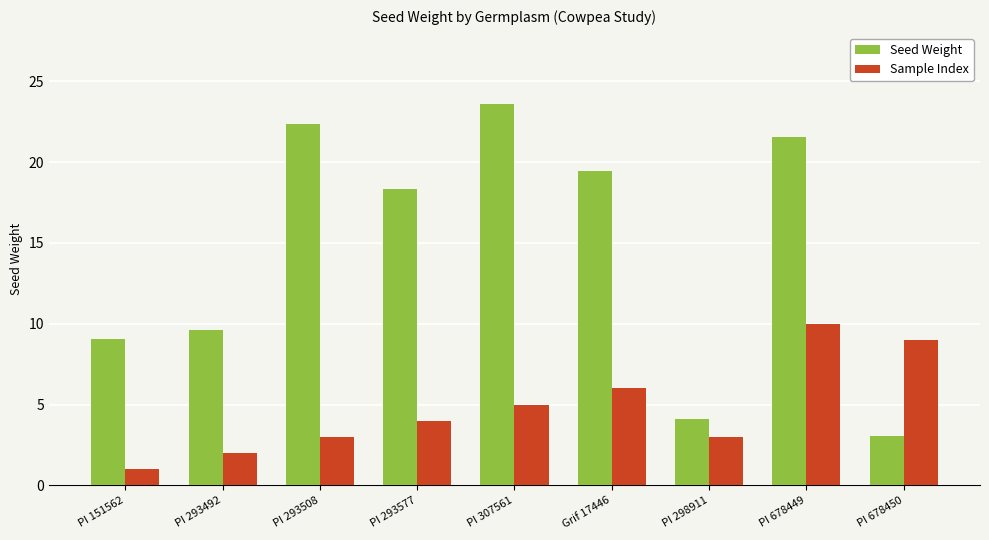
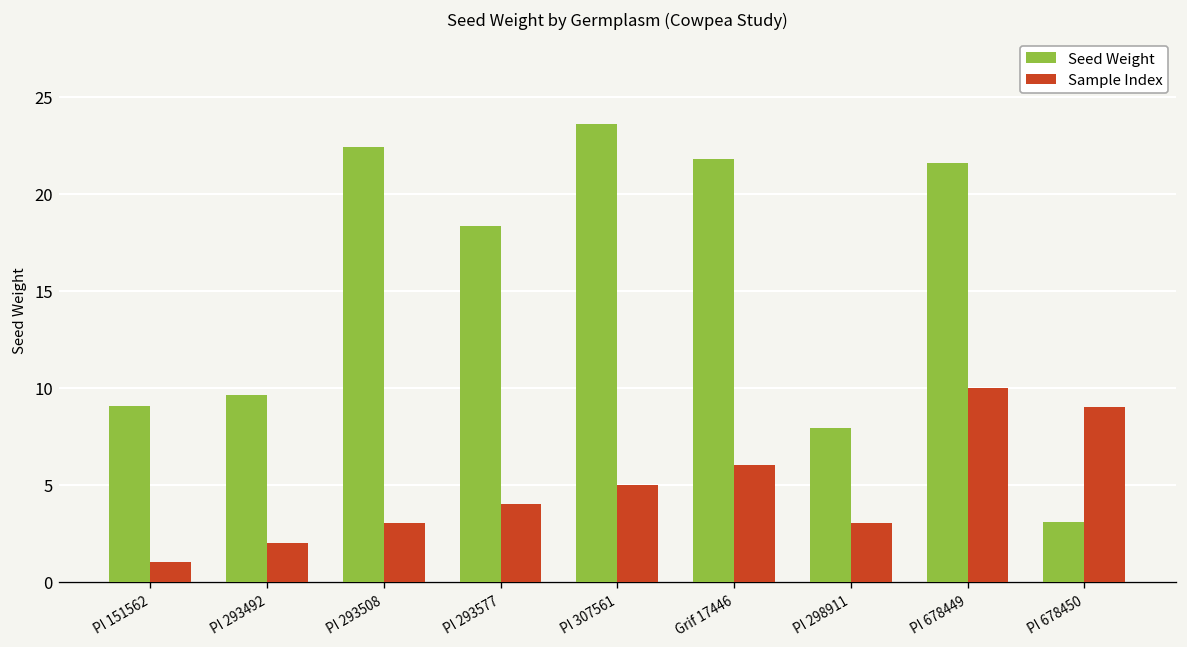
Seed Weight, Grif 17446: 19.4 -> 21.8
Seed Weight, PI 298911: 4.1 -> 7.9
